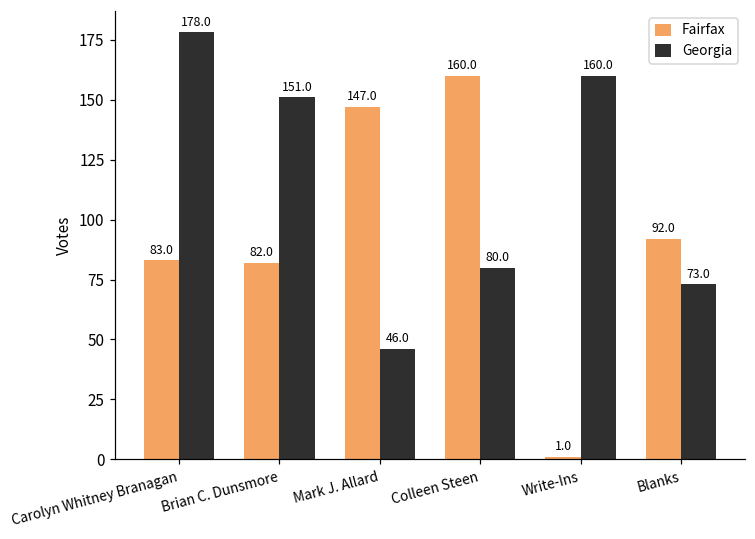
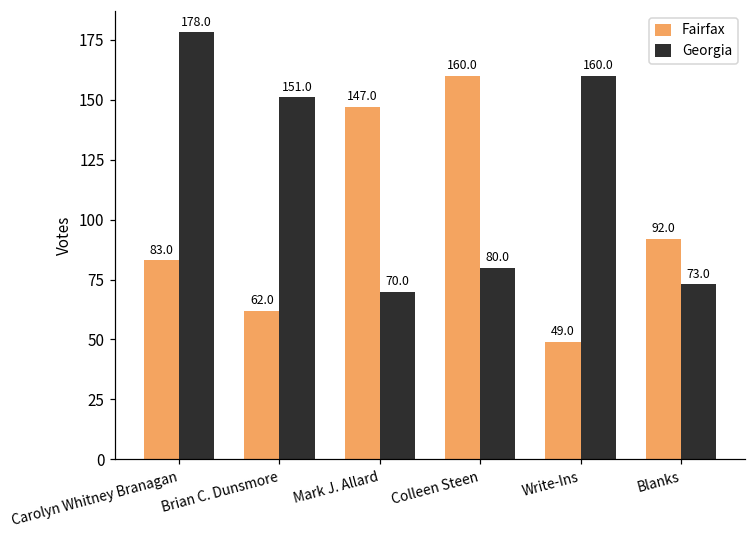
Fairfax, Brian C. Dunsmore: 82.0 -> 62.0
Georgia, Mark J. Allard: 46.0 -> 70.0
Fairfax, Write-Ins: 1.0 -> 49.0
